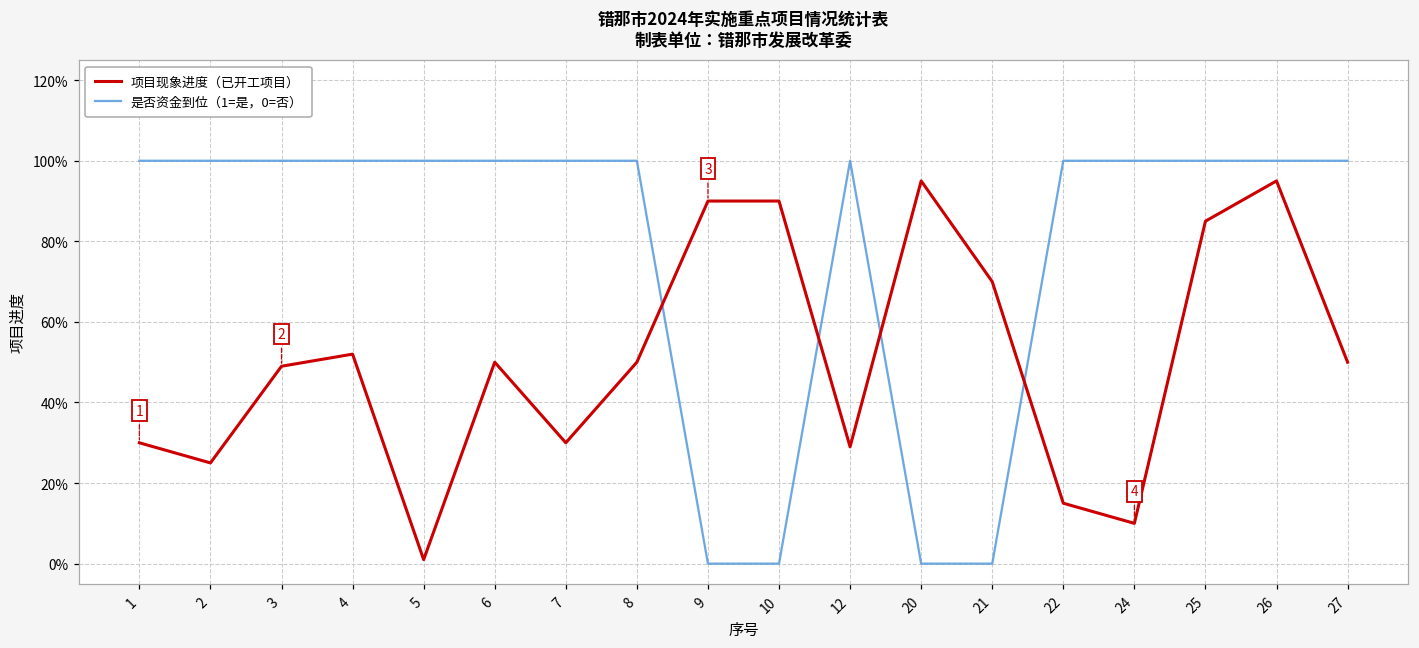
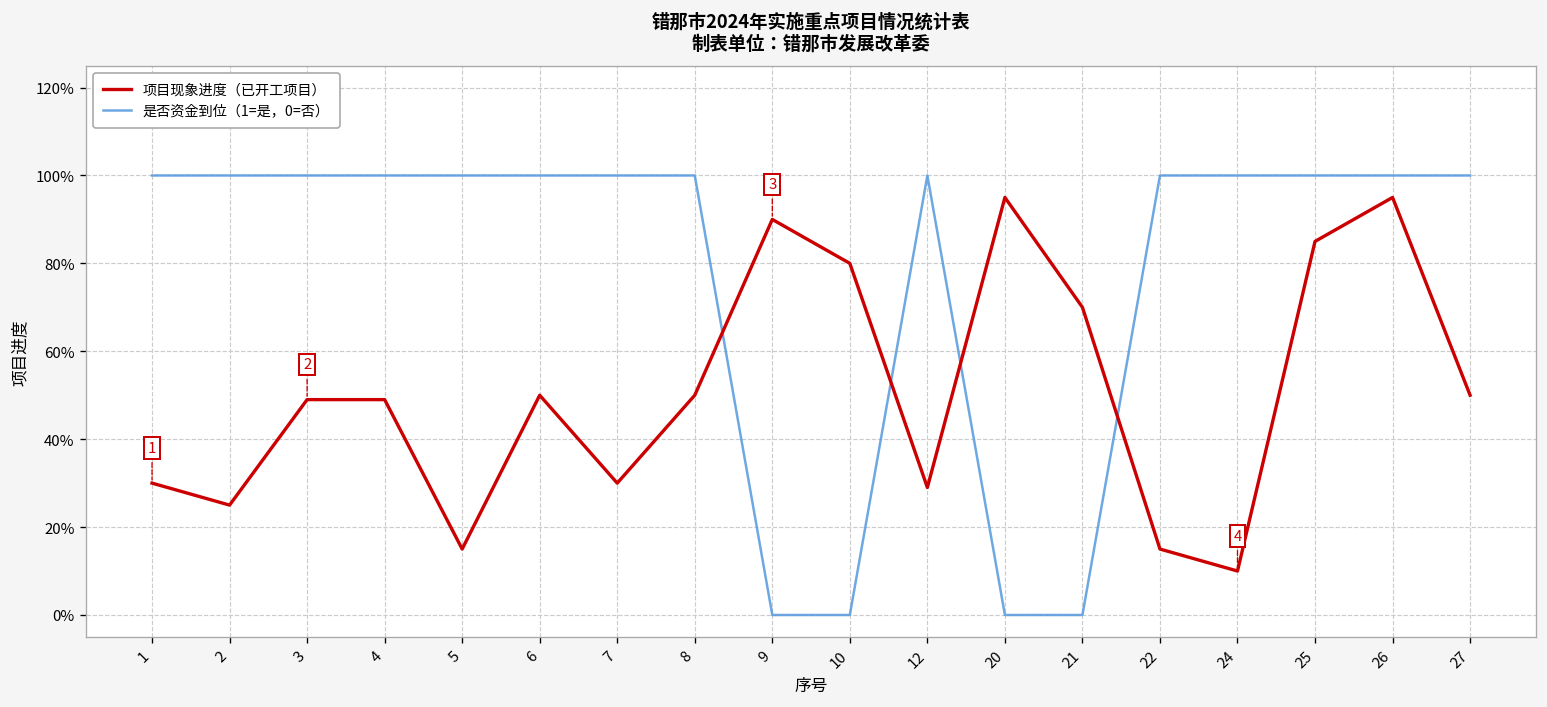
项目现象进度（已开工项目）, 4: 52% -> 49%
项目现象进度（已开工项目）, 5: 1% -> 15%
项目现象进度（已开工项目）, 10: 90% -> 80%
